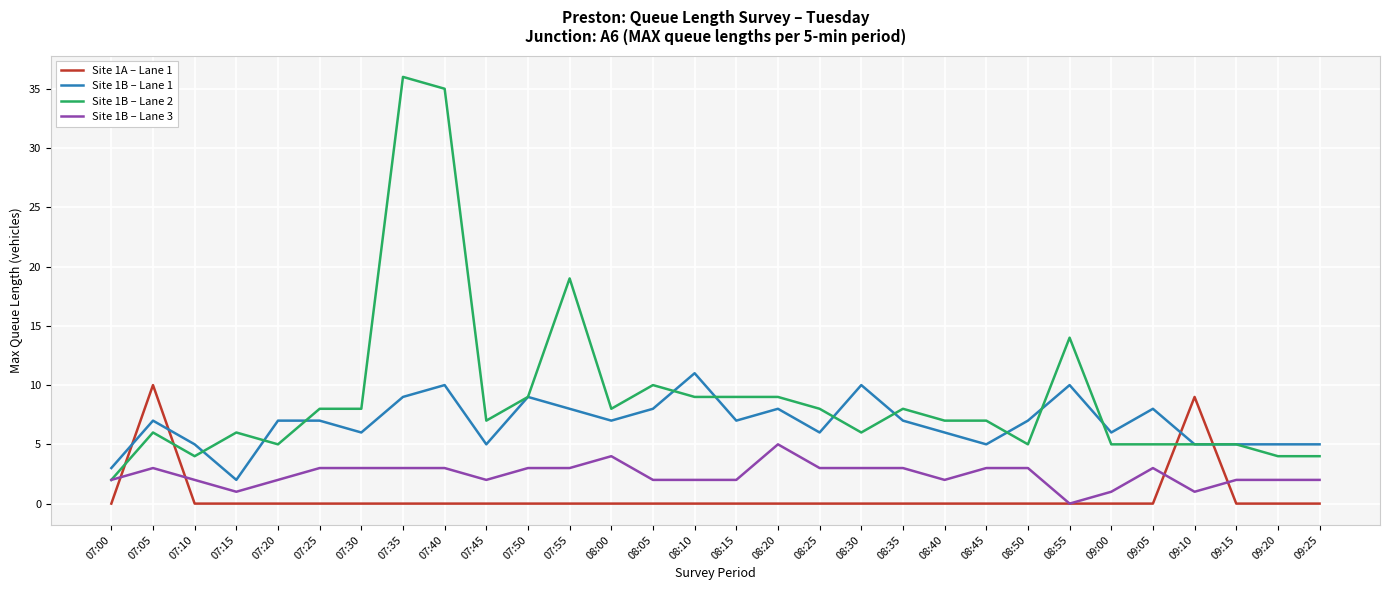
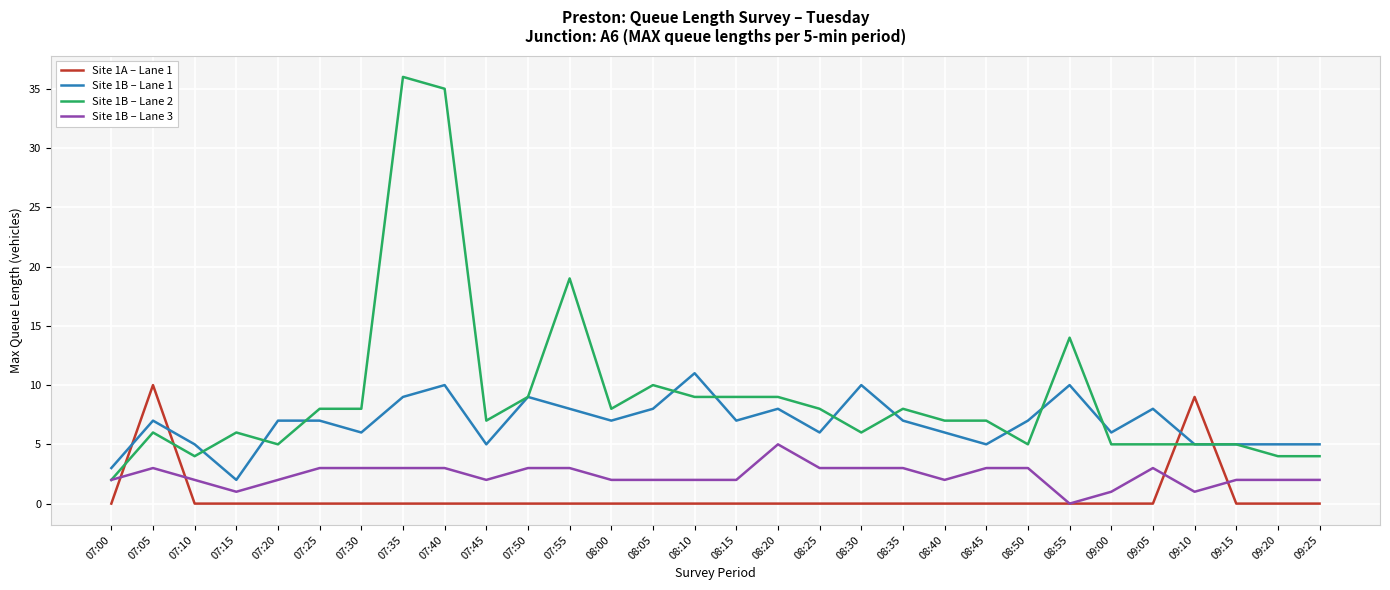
Site 1B – Lane 3, 08:00: 4 -> 2
